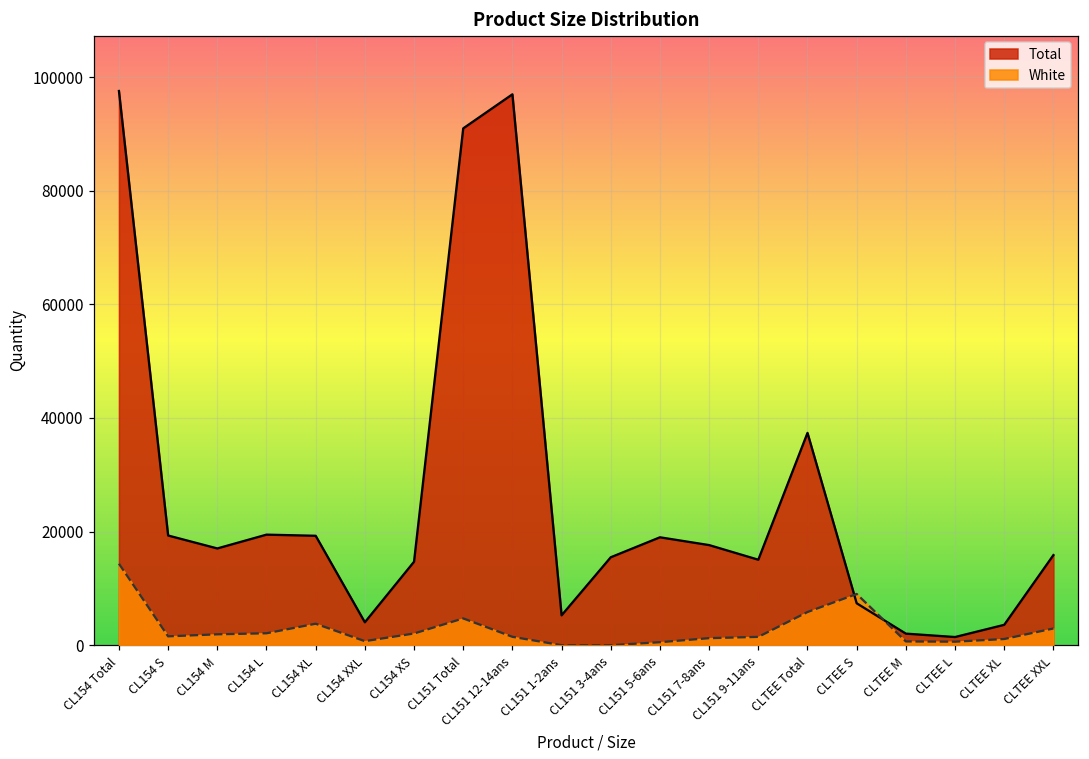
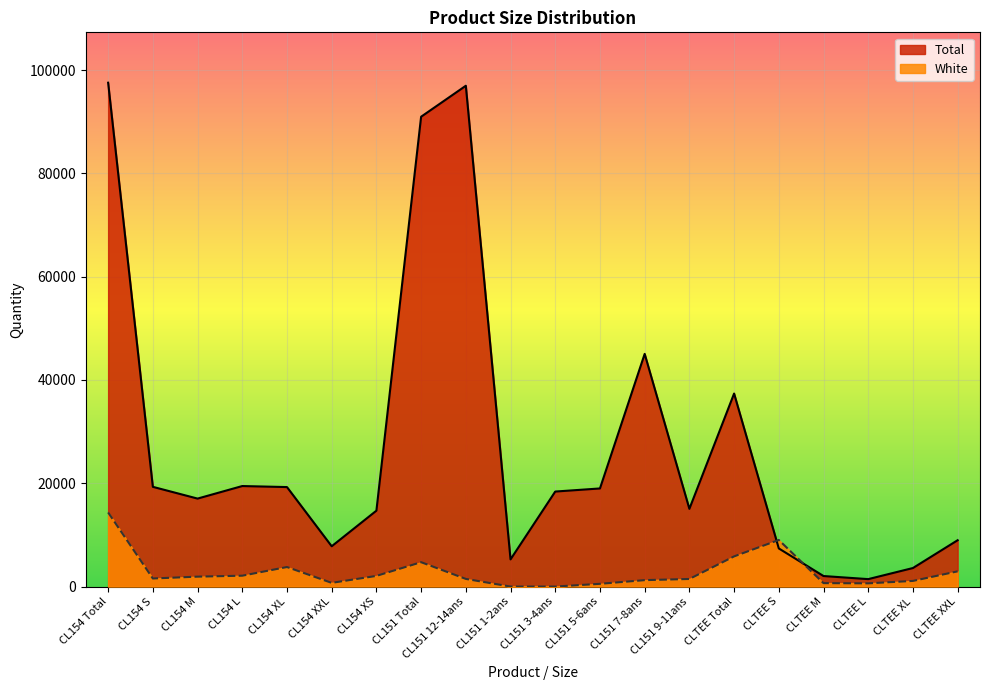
Total, CL154 XXL: 4000 -> 8000
Total, CL151 3-4ans: 15000 -> 18000
Total, CL151 7-8ans: 18000 -> 45000
Total, CLTEE XXL: 16000 -> 9000
